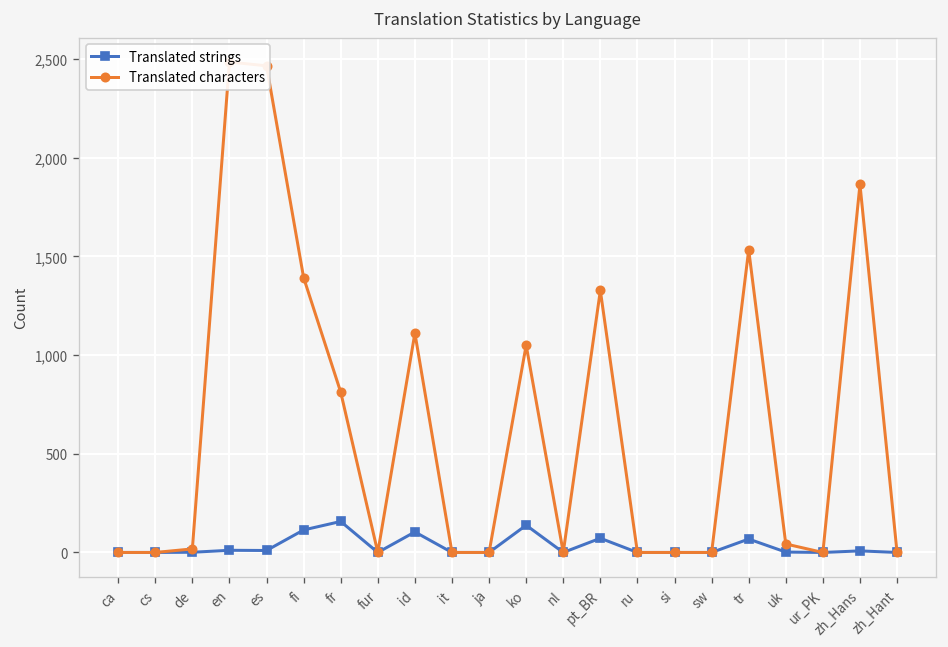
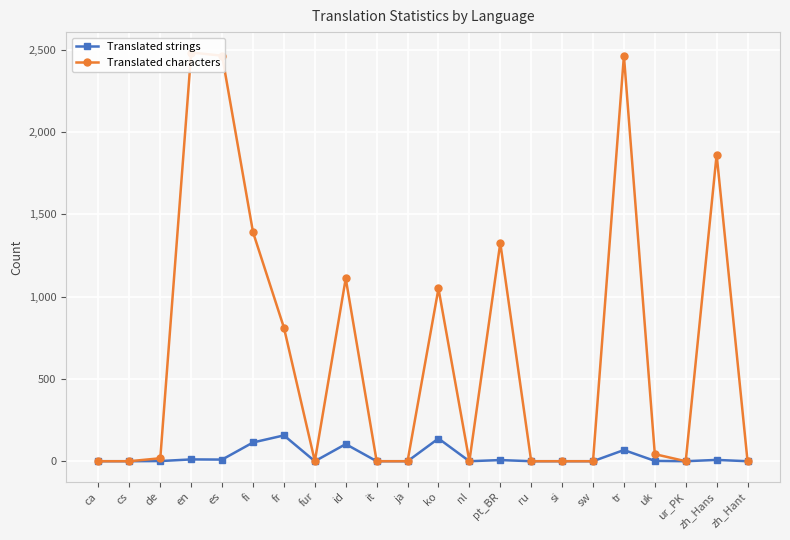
Translated strings, pt_BR: 70 -> 10
Translated characters, tr: 1,530 -> 2,470
